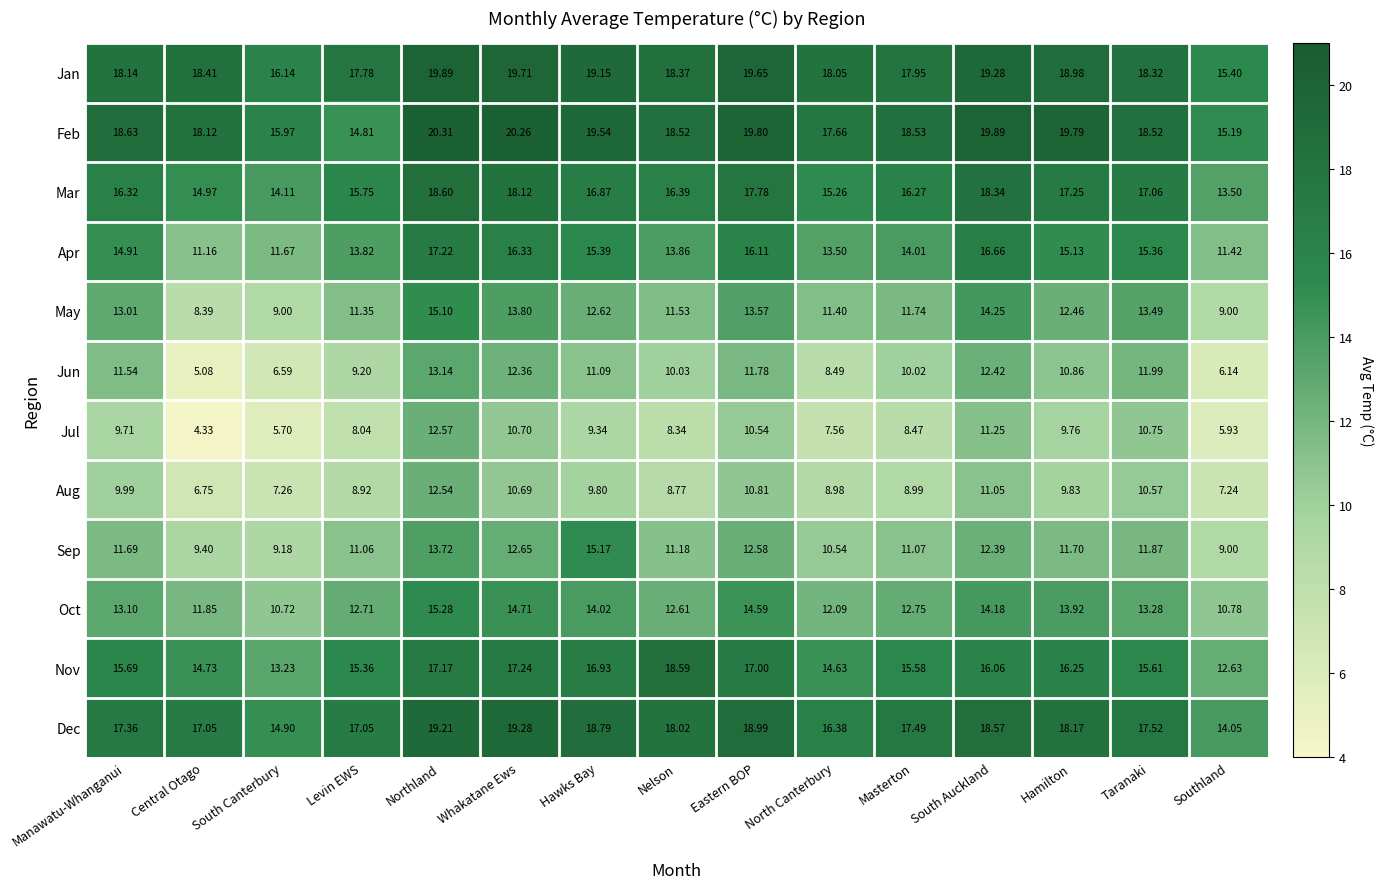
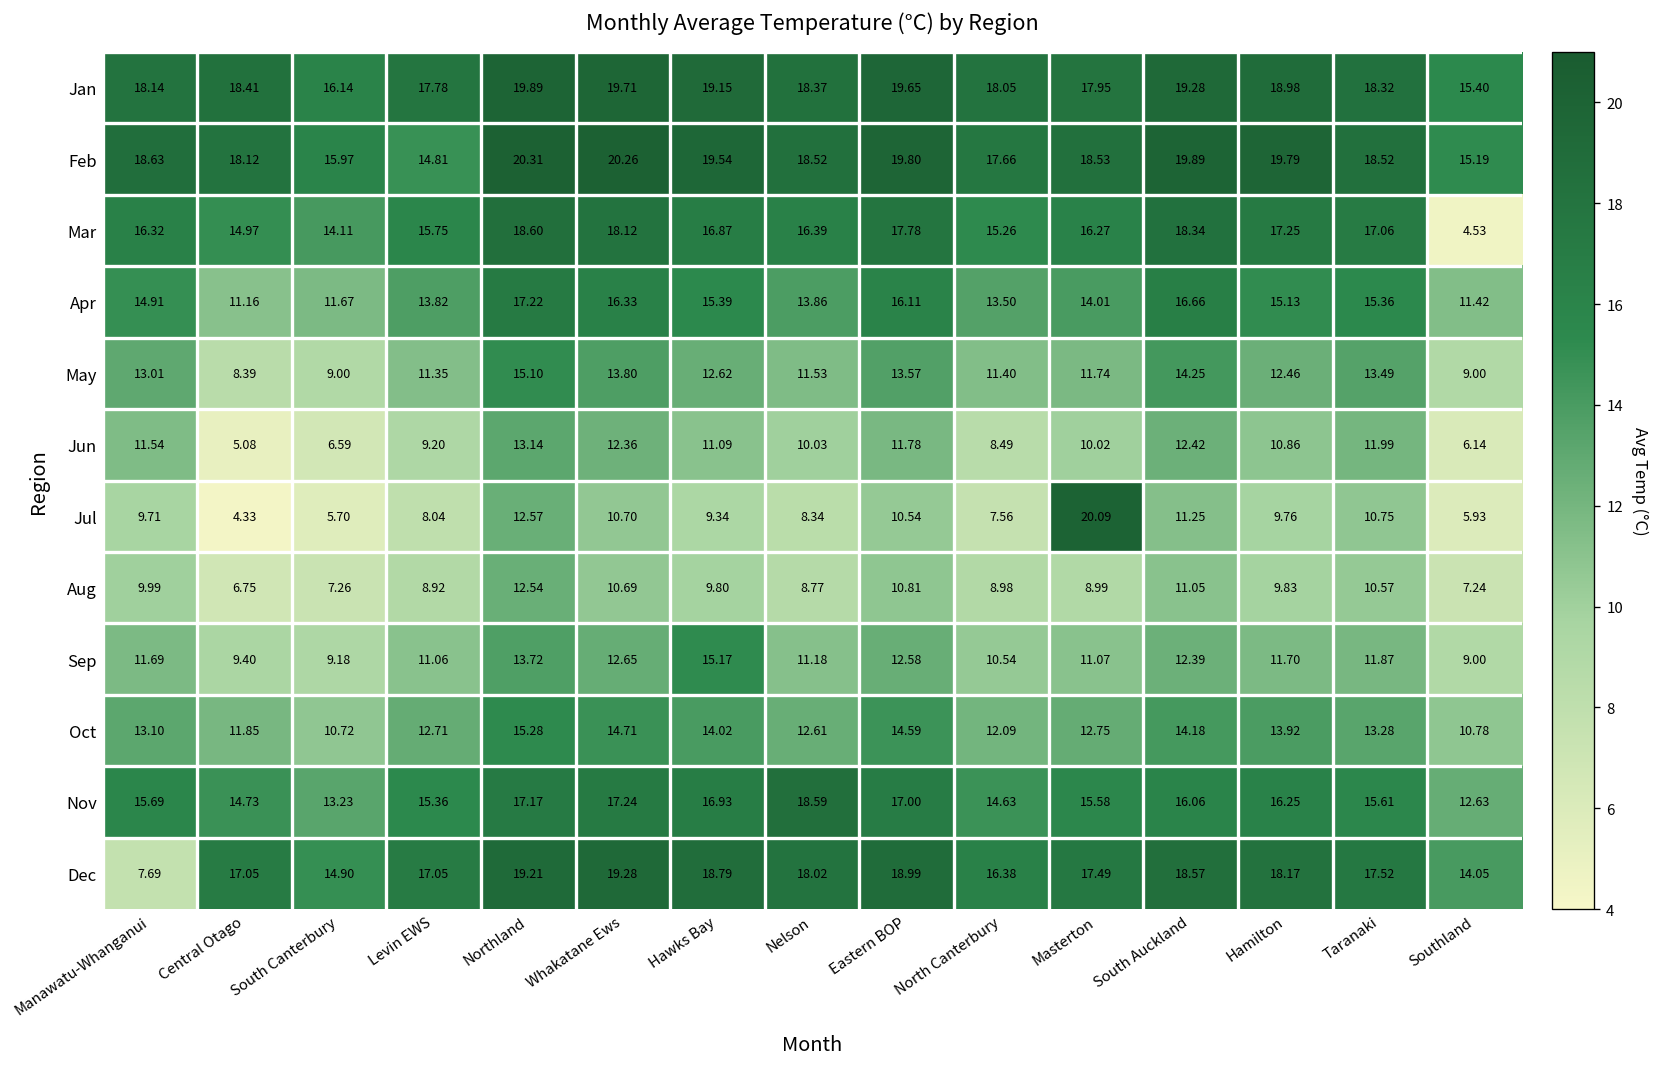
Mar, Southland: 13.50 -> 4.53
Jul, Masterton: 8.47 -> 20.09
Dec, Manawatu-Whanganui: 17.36 -> 7.69
